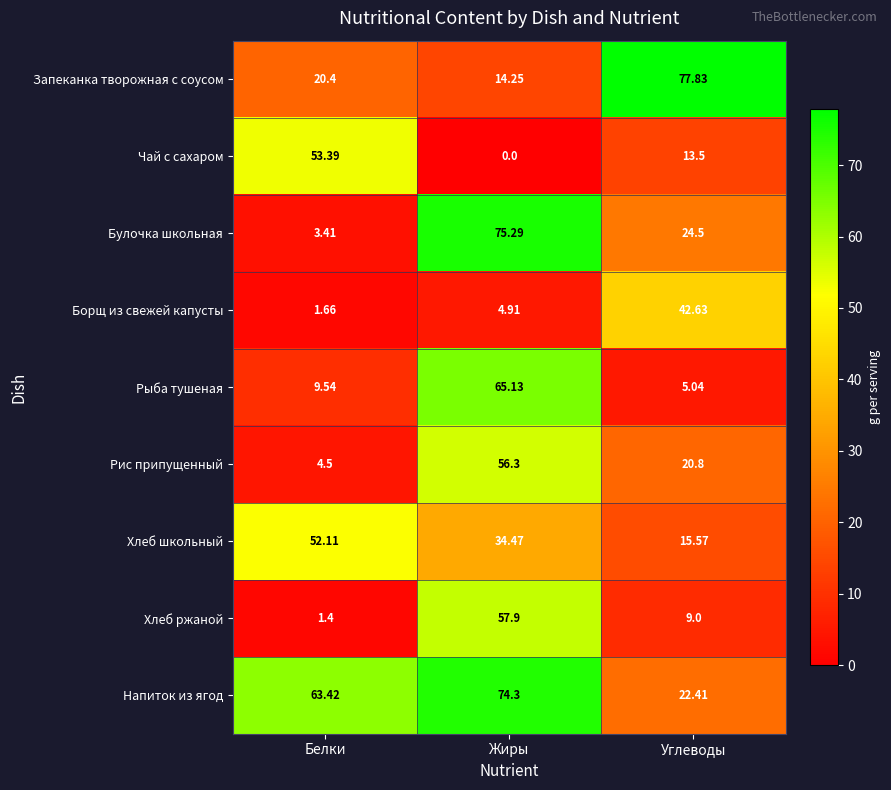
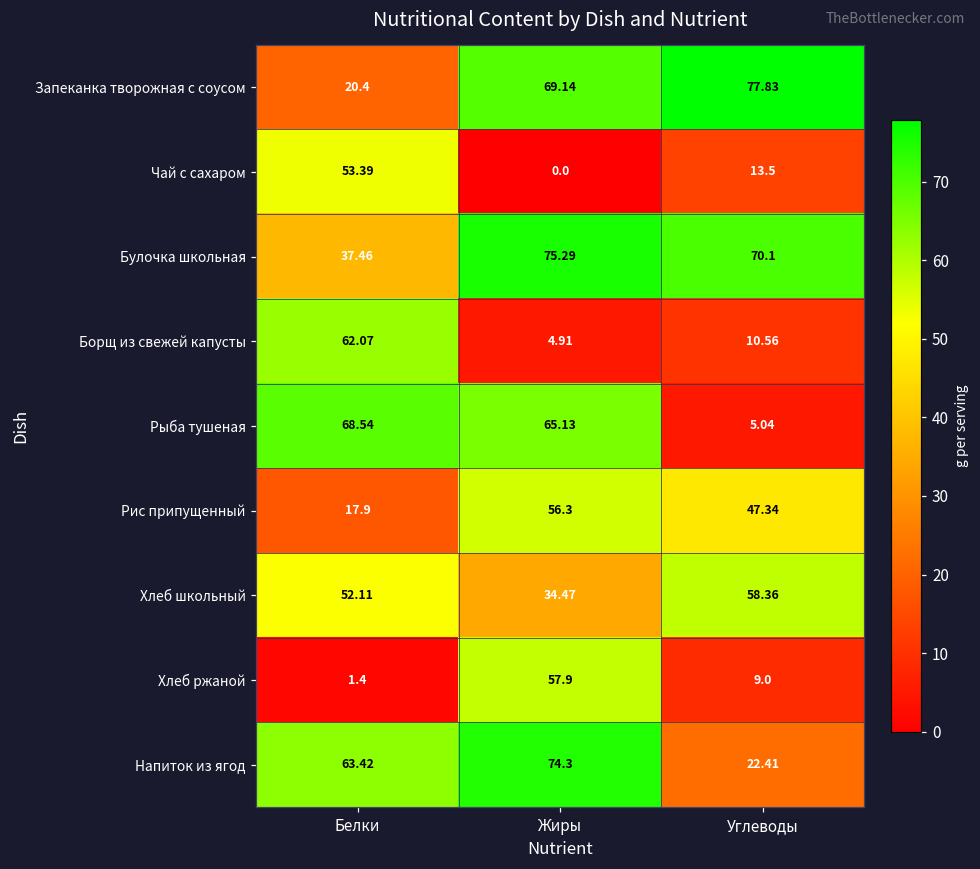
Запеканка творожная с соусом, Жиры: 14.25 -> 69.14
Булочка школьная, Белки: 3.41 -> 37.46
Булочка школьная, Углеводы: 24.5 -> 70.1
Борщ из свежей капусты, Белки: 1.66 -> 62.07
Борщ из свежей капусты, Углеводы: 42.63 -> 10.56
Рыба тушеная, Белки: 9.54 -> 68.54
Рис припущенный, Белки: 4.5 -> 17.9
Рис припущенный, Углеводы: 20.8 -> 47.34
Хлеб школьный, Углеводы: 15.57 -> 58.36
